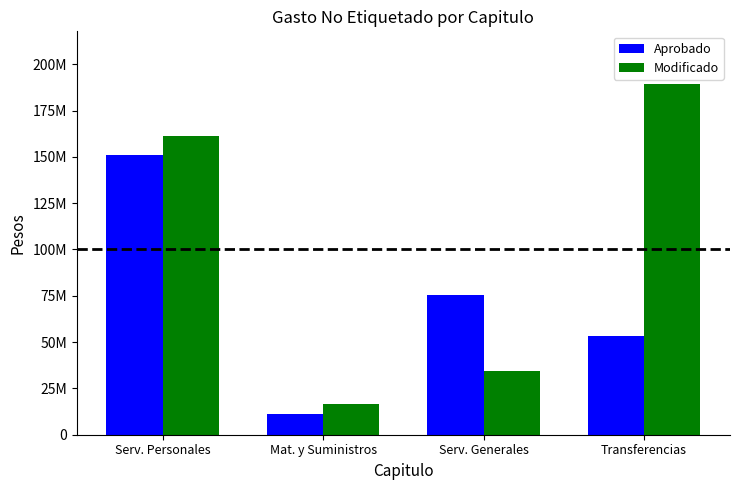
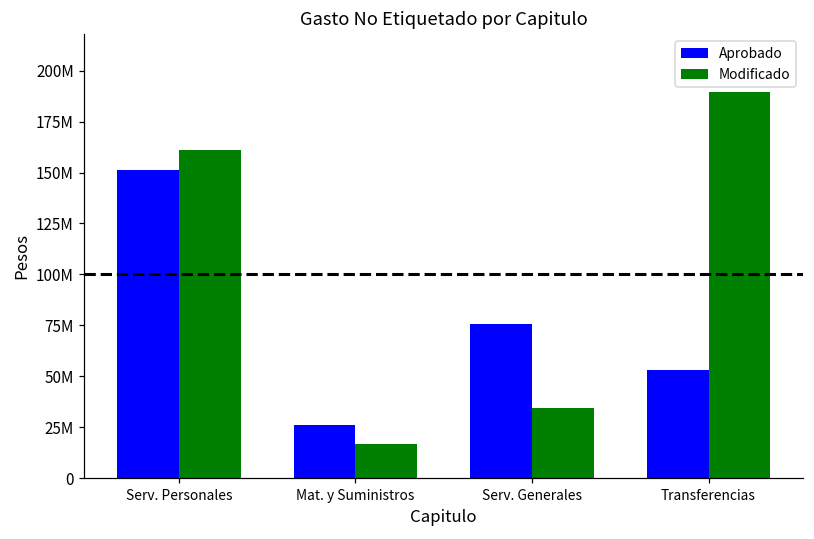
Aprobado, Mat. y Suministros: 11000000 -> 26000000
